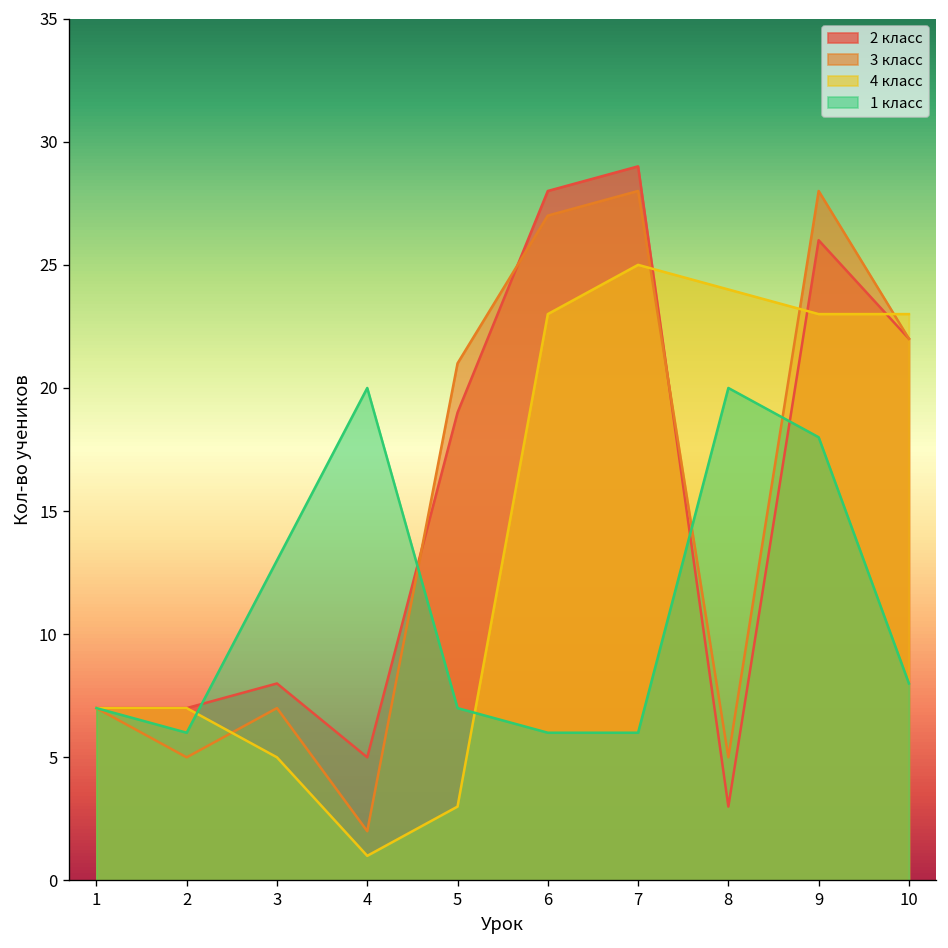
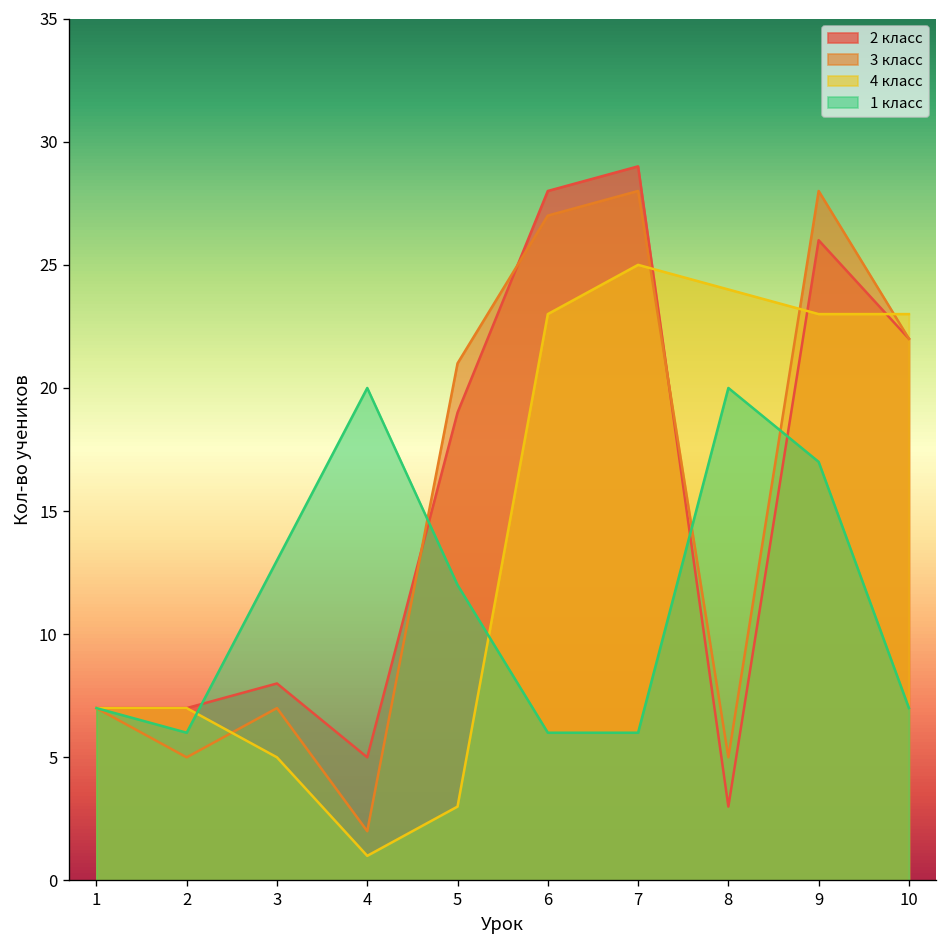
1 класс, 5: 7 -> 12
1 класс, 9: 18 -> 17
1 класс, 10: 8 -> 7
